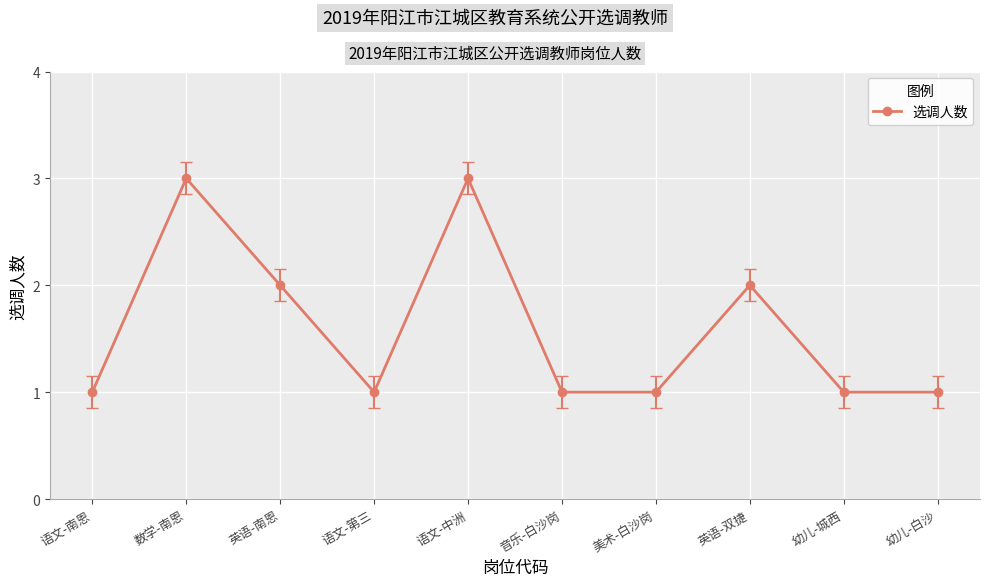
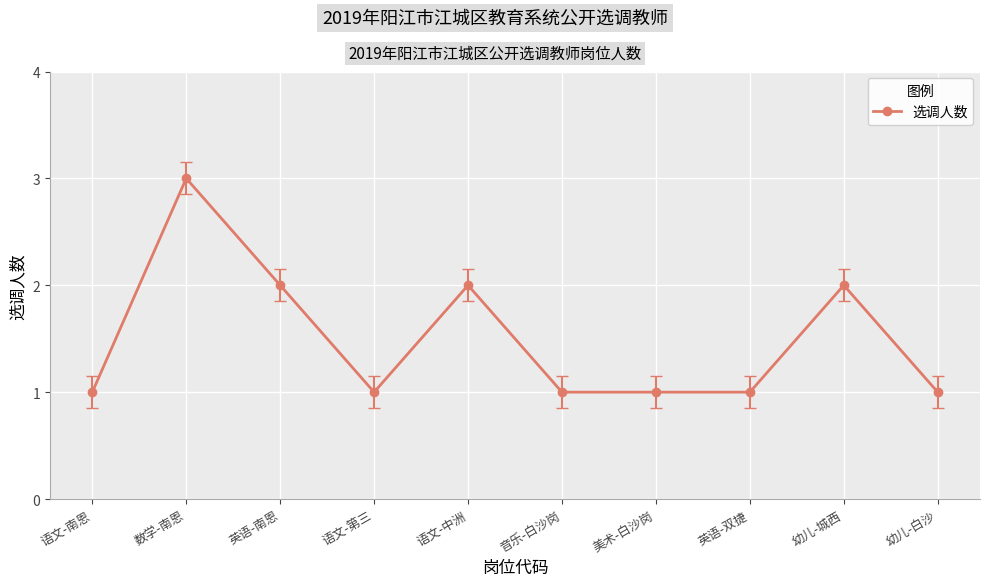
选调人数, 语文-中洲: 3 -> 2
选调人数, 英语-双捷: 2 -> 1
选调人数, 幼儿-城西: 1 -> 2
